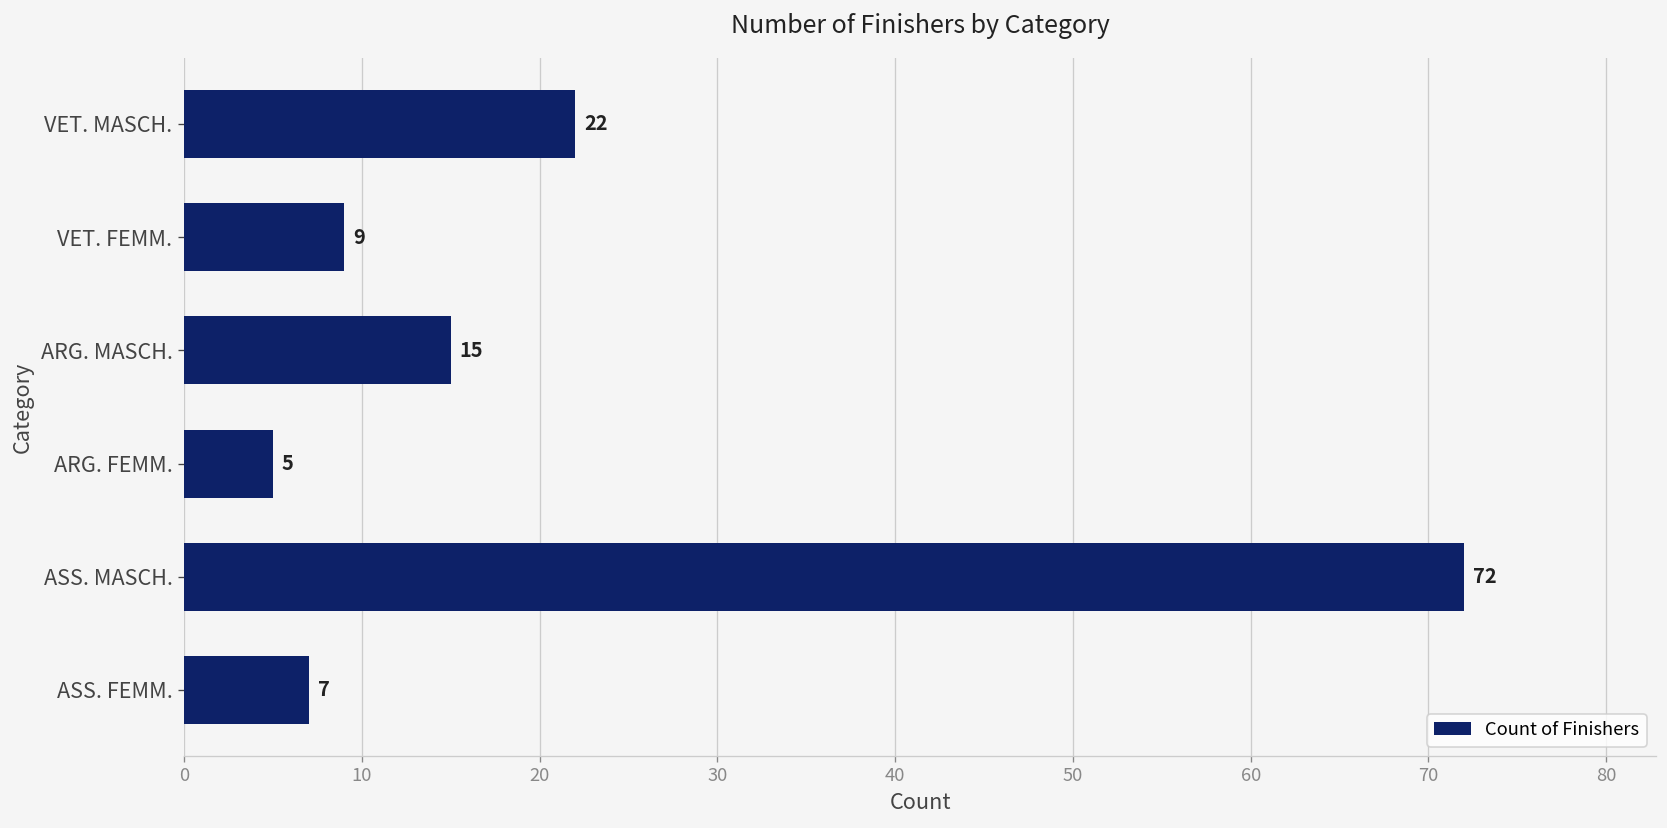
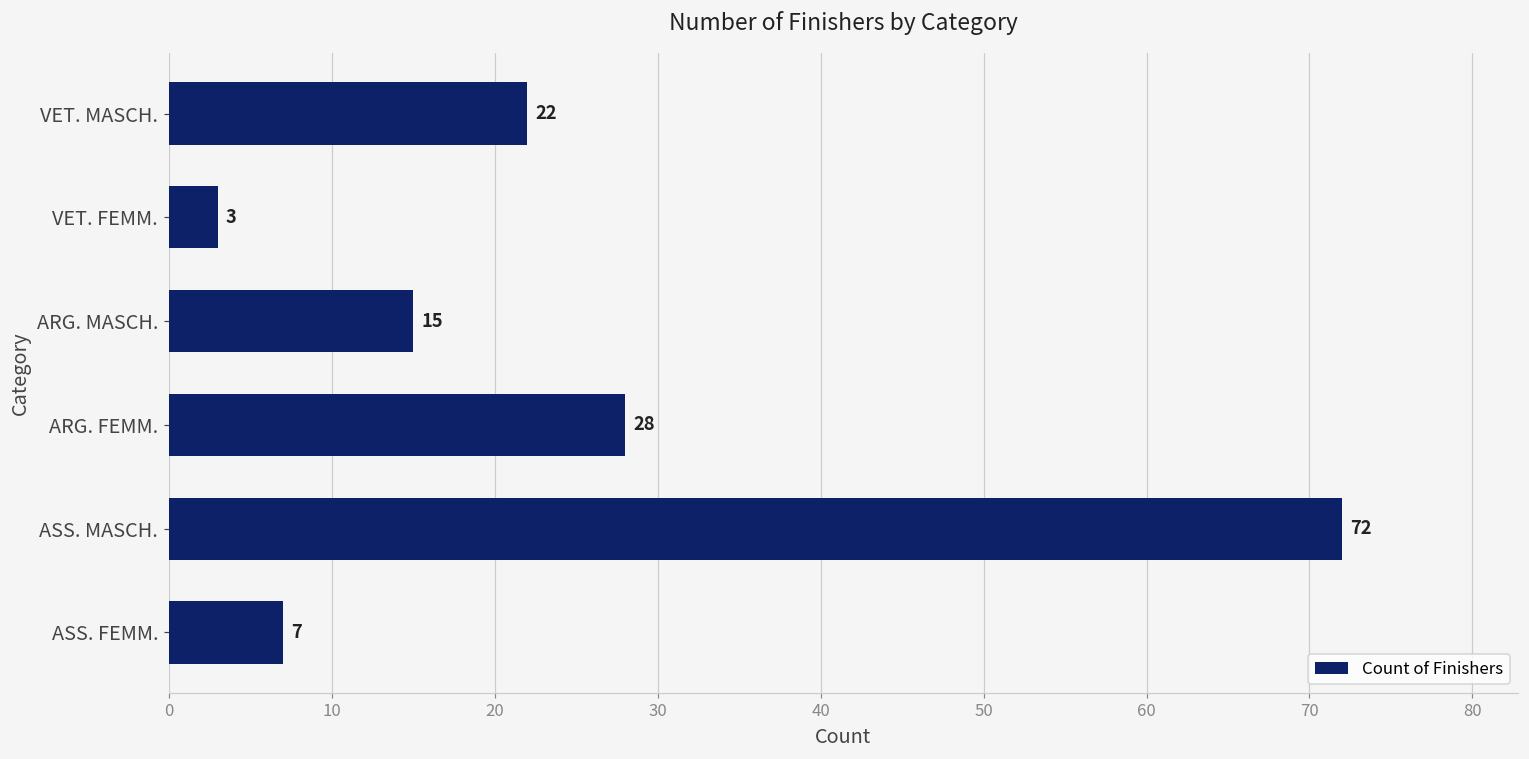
VET. FEMM.: 9 -> 3
ARG. FEMM.: 5 -> 28
